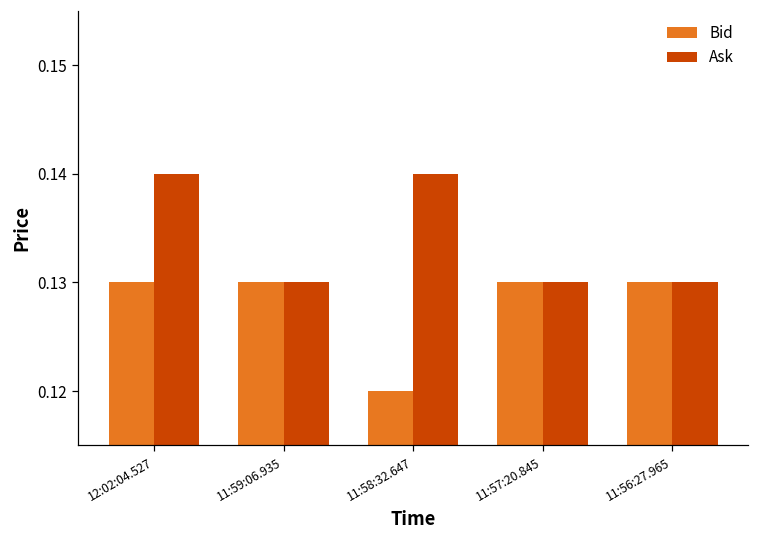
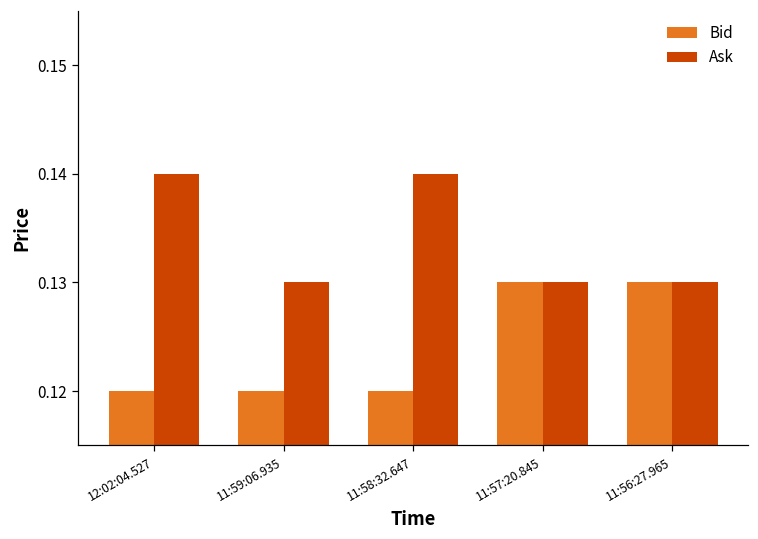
Bid, 12:02:04.527: 0.13 -> 0.12
Bid, 11:59:06.935: 0.13 -> 0.12
